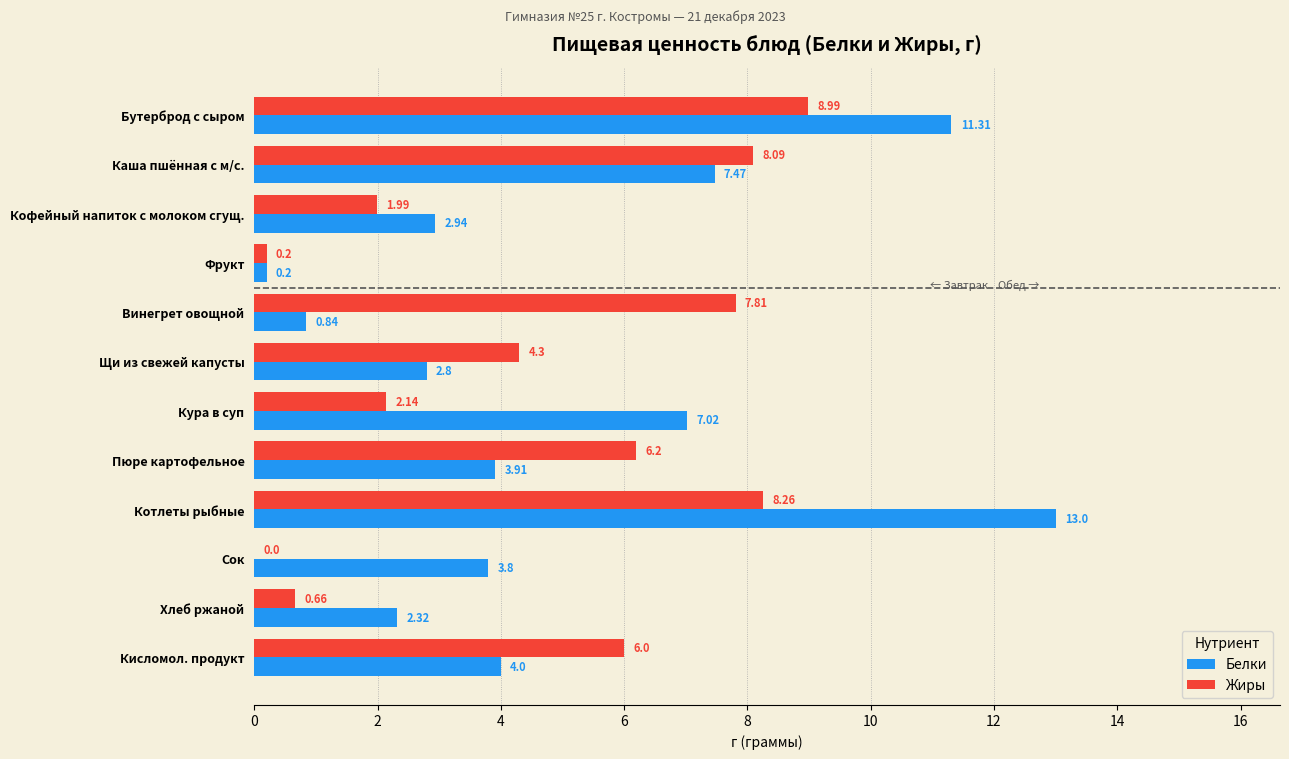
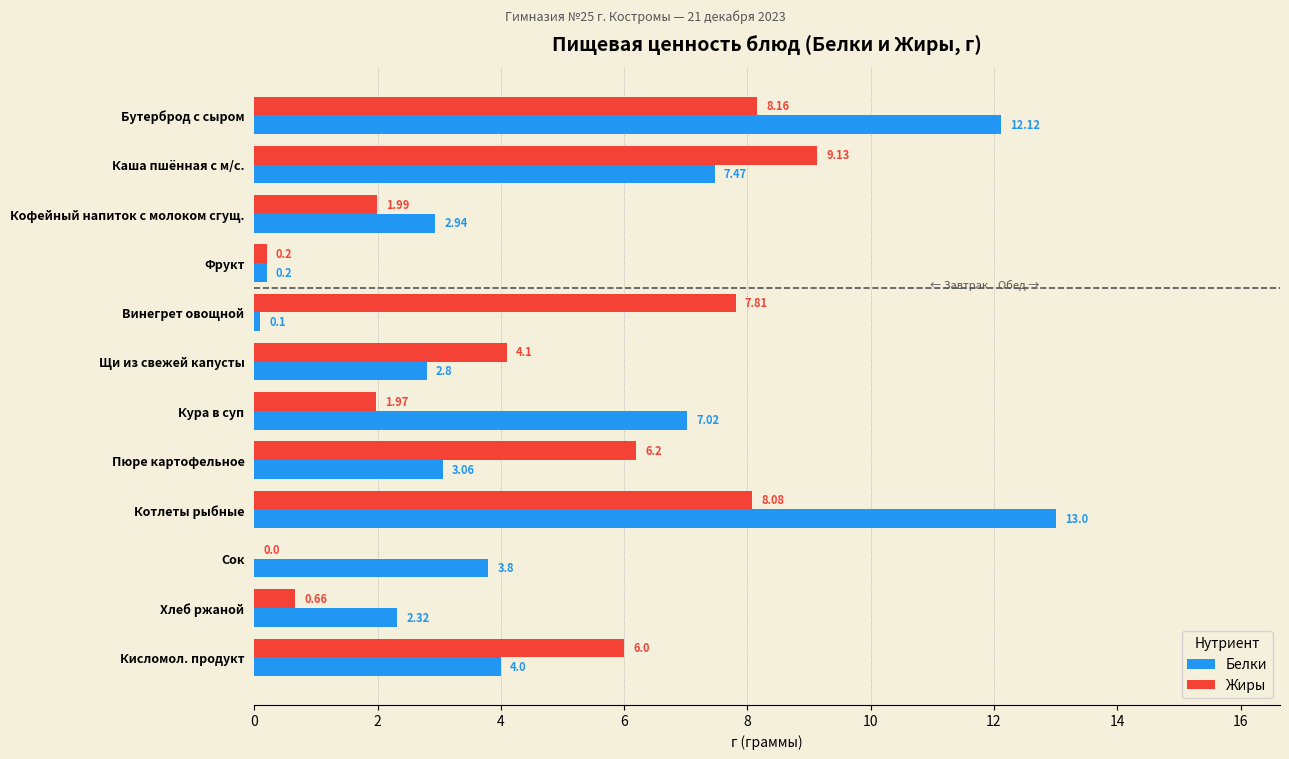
Жиры, Бутерброд с сыром: 8.99 -> 8.16
Белки, Бутерброд с сыром: 11.31 -> 12.12
Жиры, Каша пшённая с м/с.: 8.09 -> 9.13
Белки, Винегрет овощной: 0.84 -> 0.1
Жиры, Щи из свежей капусты: 4.3 -> 4.1
Жиры, Кура в суп: 2.14 -> 1.97
Белки, Пюре картофельное: 3.91 -> 3.06
Жиры, Котлеты рыбные: 8.26 -> 8.08
